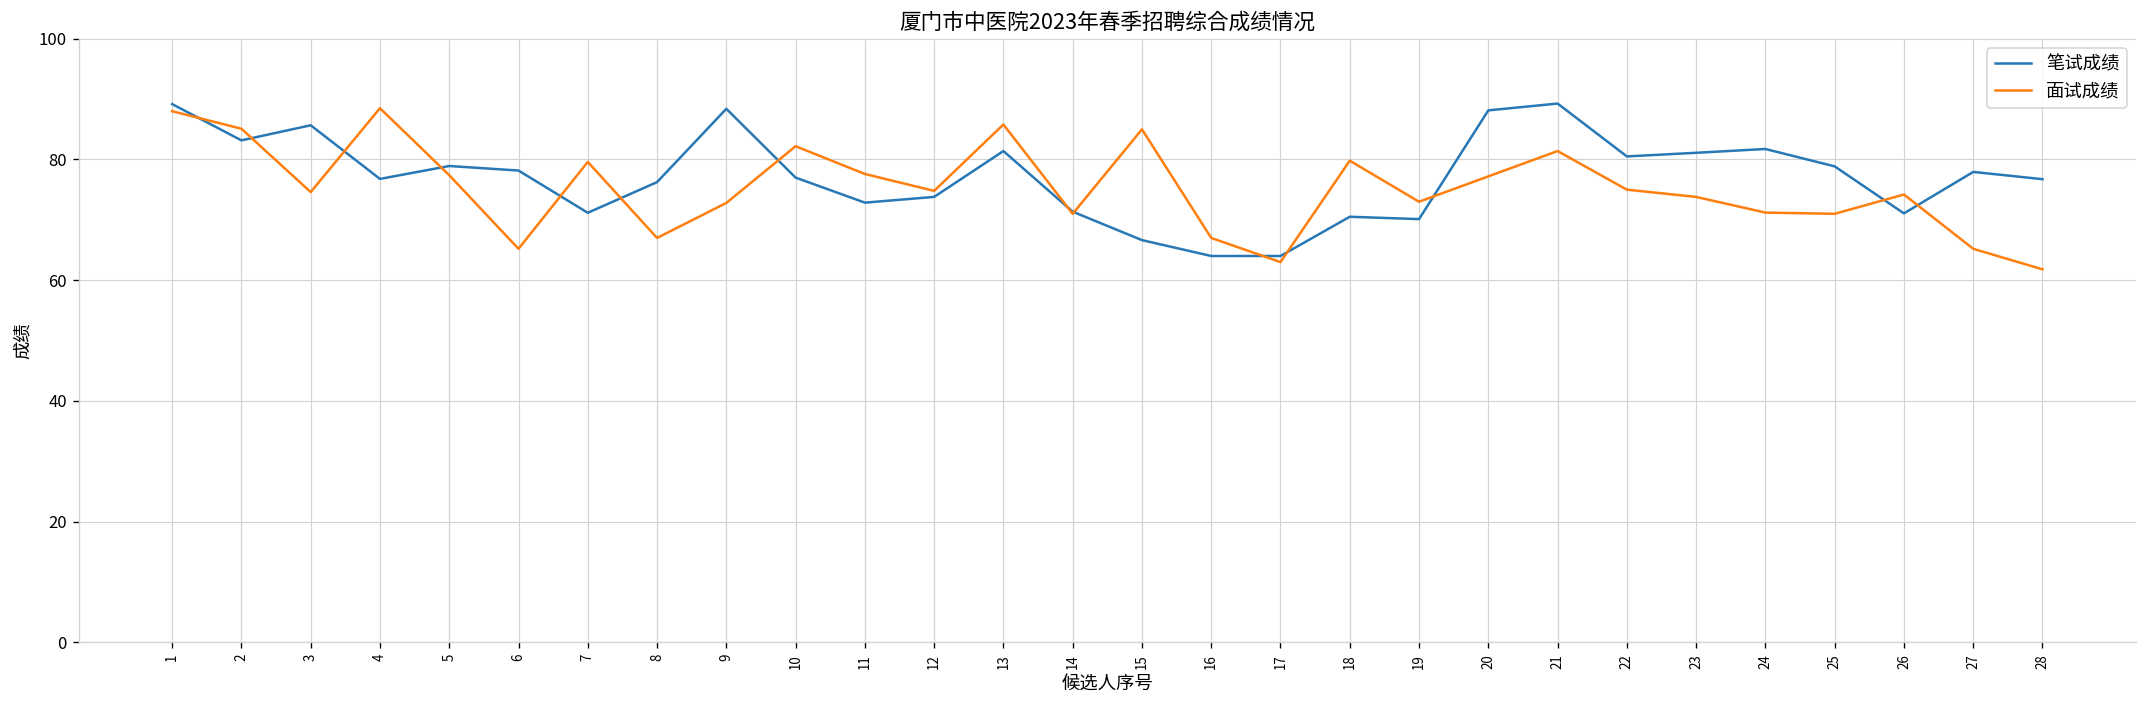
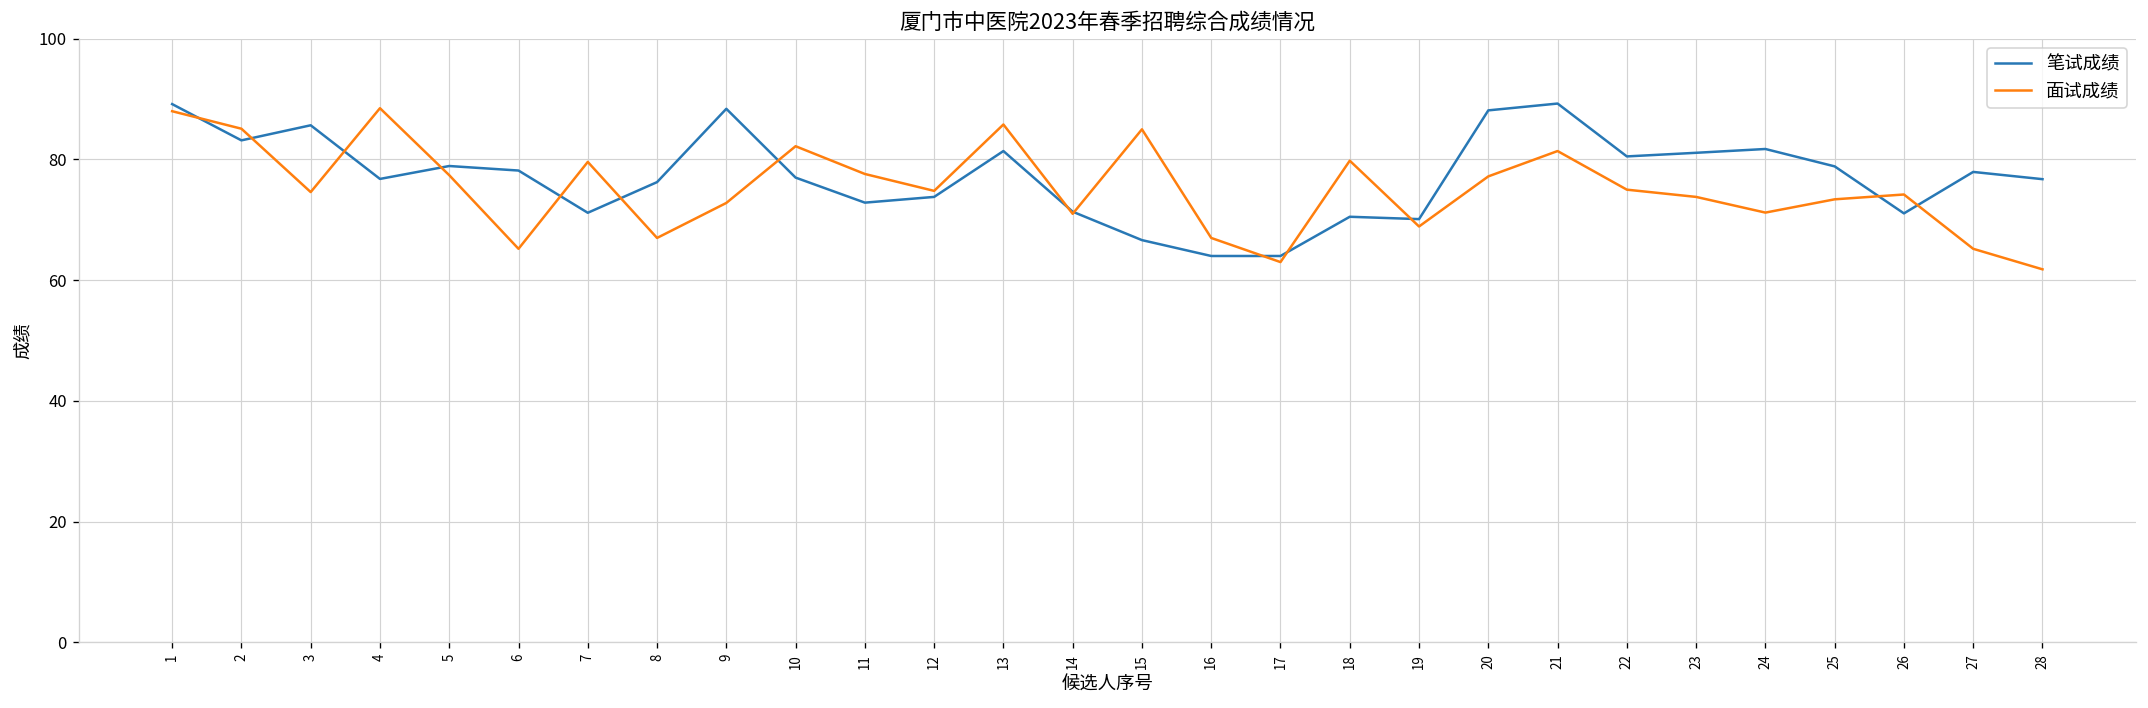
面试成绩, 19: 73 -> 69
面试成绩, 25: 71 -> 73
